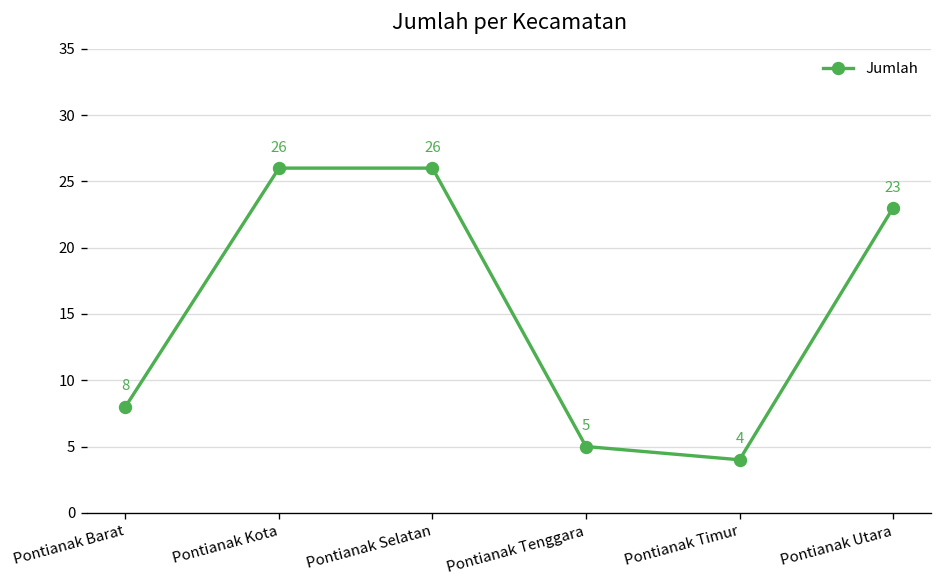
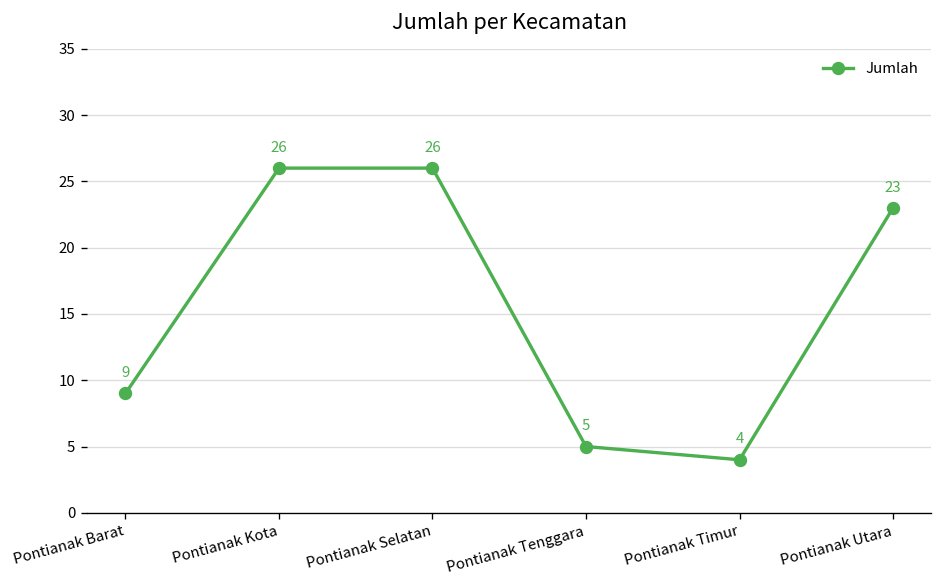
Pontianak Barat: 8 -> 9
